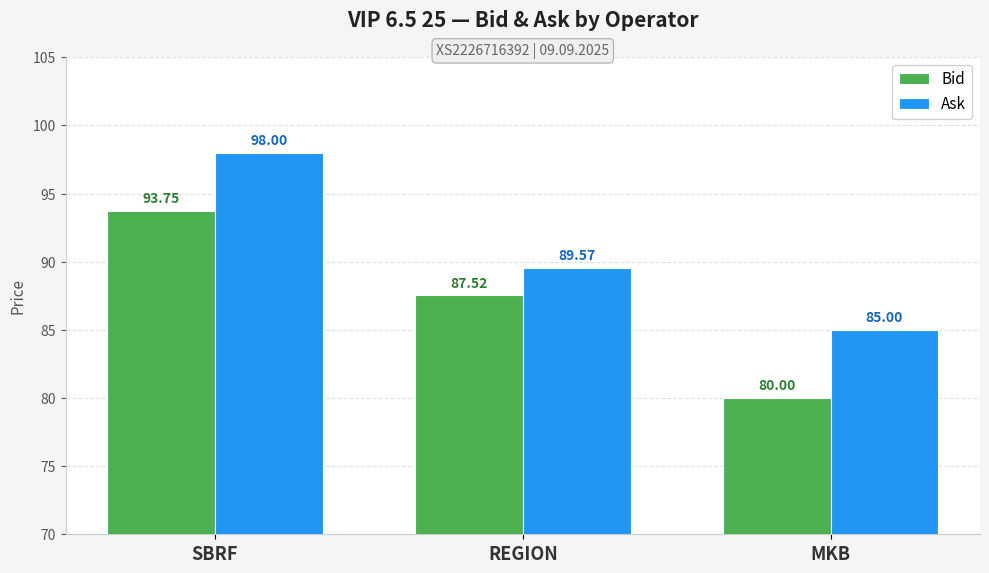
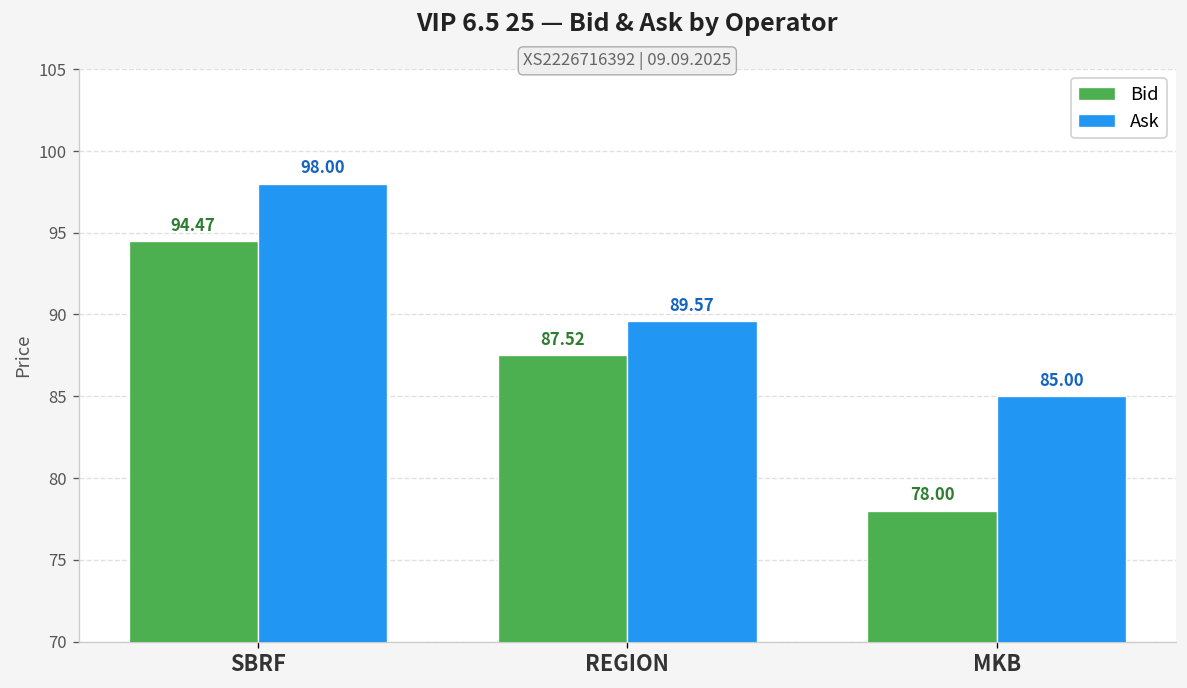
Bid, SBRF: 93.75 -> 94.47
Bid, MKB: 80.00 -> 78.00
